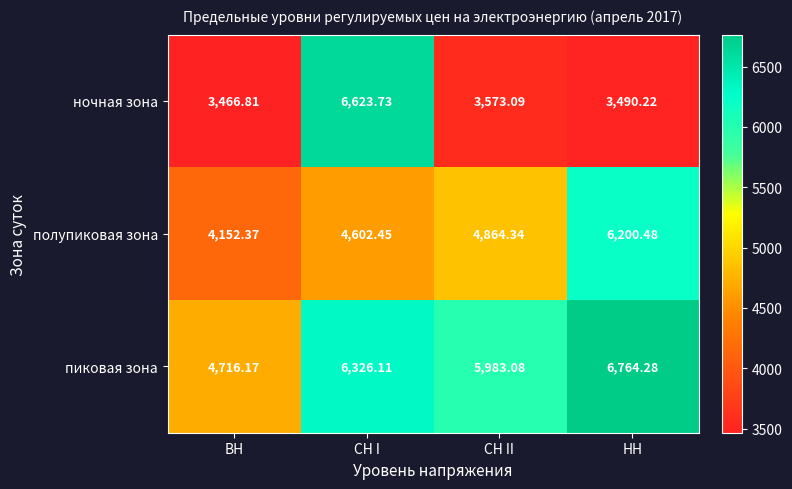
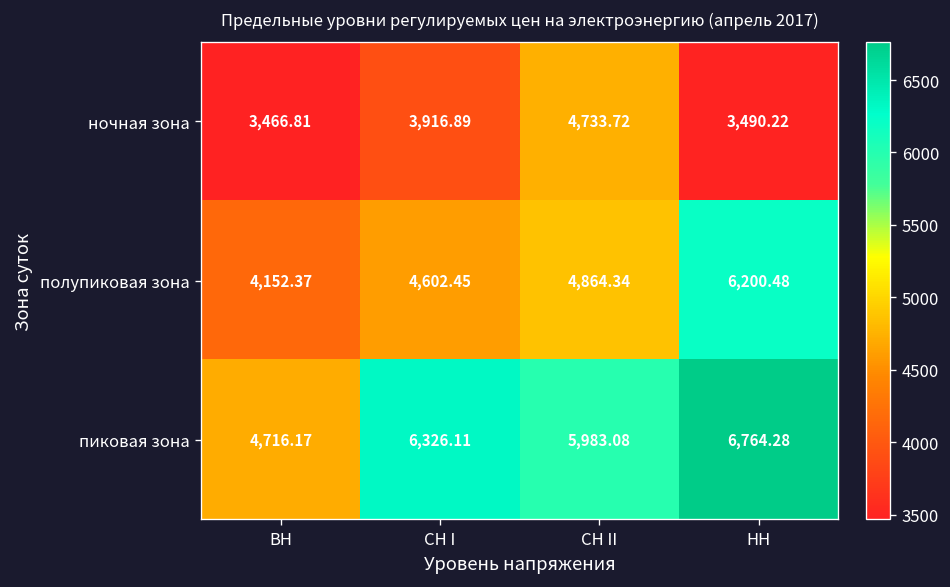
ночная зона, СН I: 6,623.73 -> 3,916.89
ночная зона, СН II: 3,573.09 -> 4,733.72
